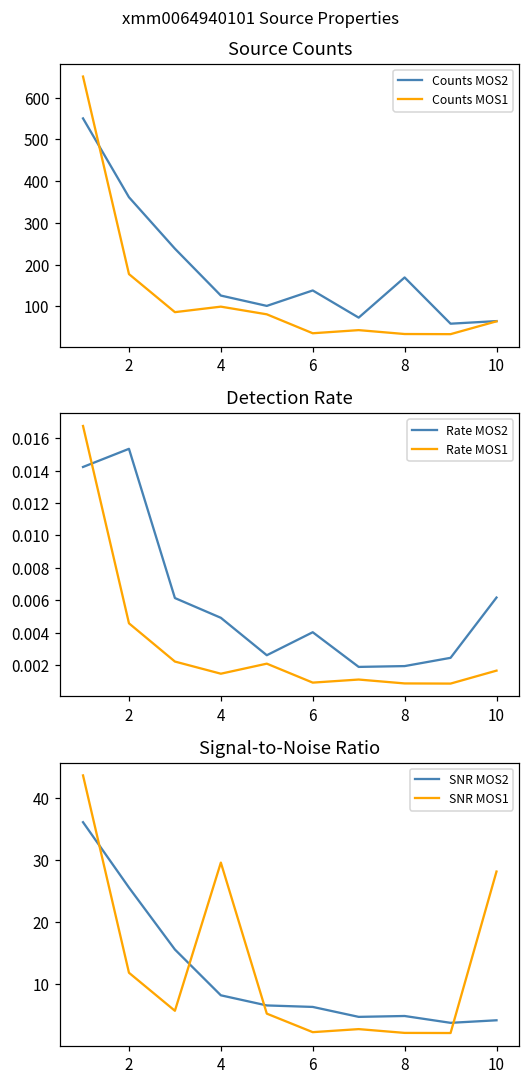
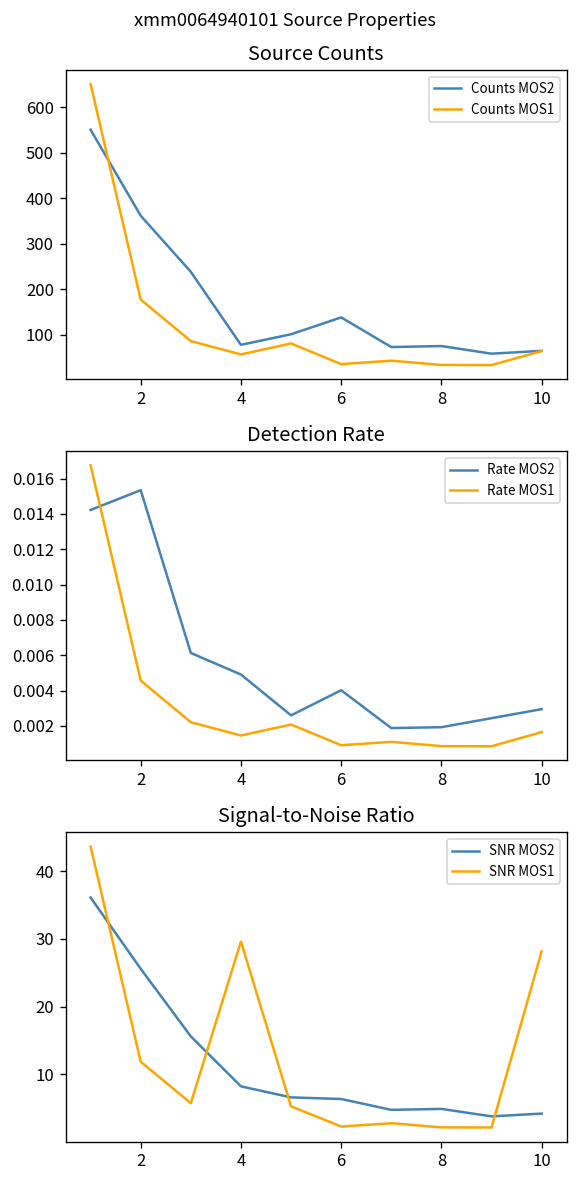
Source Counts, Counts MOS2, 4: 130 -> 80
Source Counts, Counts MOS1, 4: 100 -> 60
Source Counts, Counts MOS2, 8: 170 -> 70
Detection Rate, Rate MOS2, 10: 0.0062 -> 0.0030
